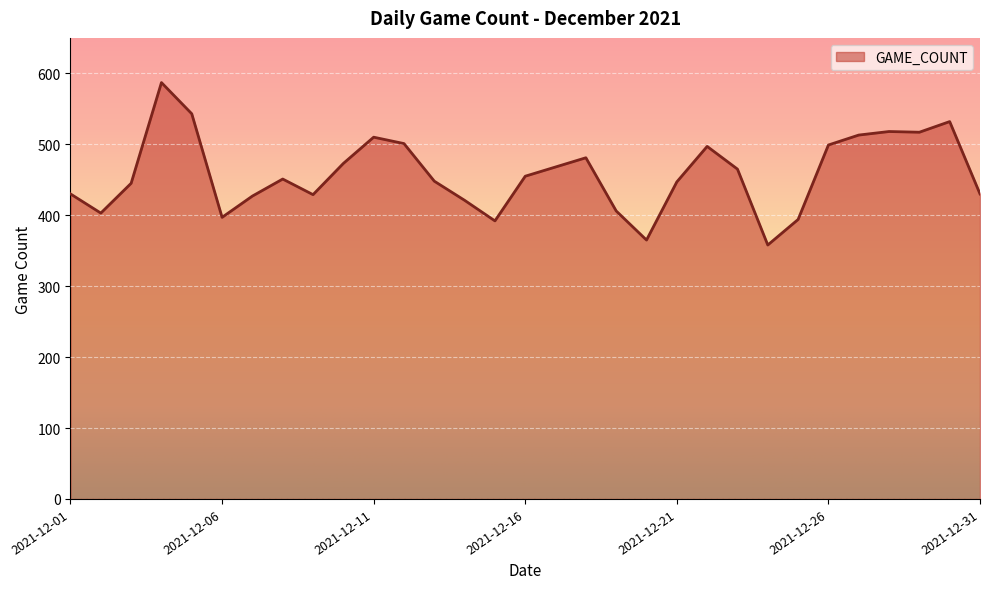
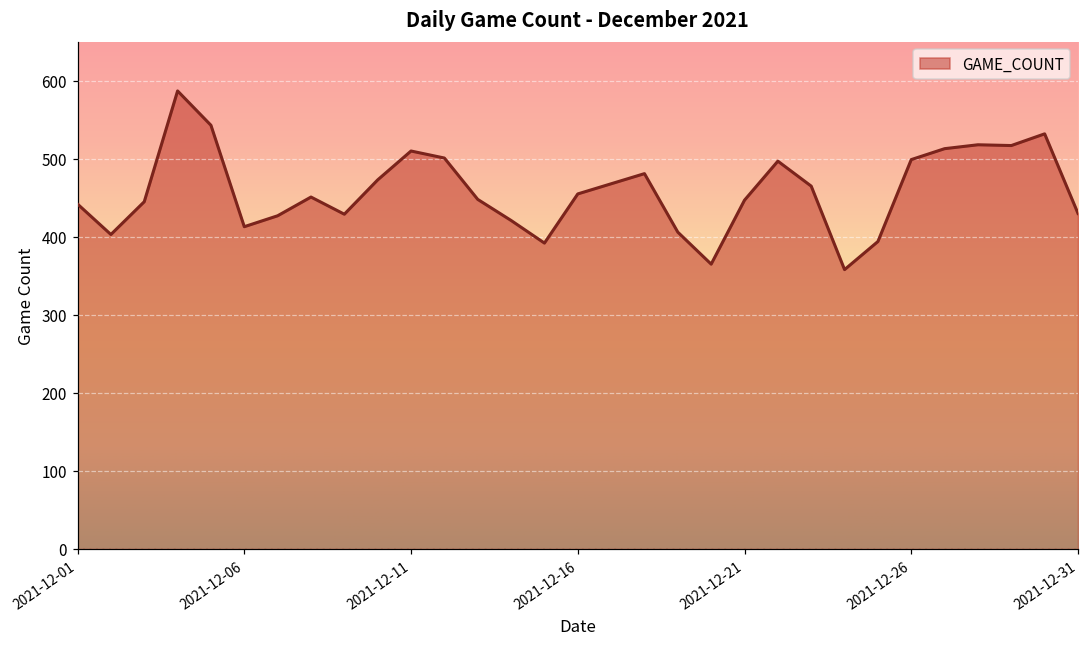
2021-12-01: 430 -> 440
2021-12-06: 400 -> 410
